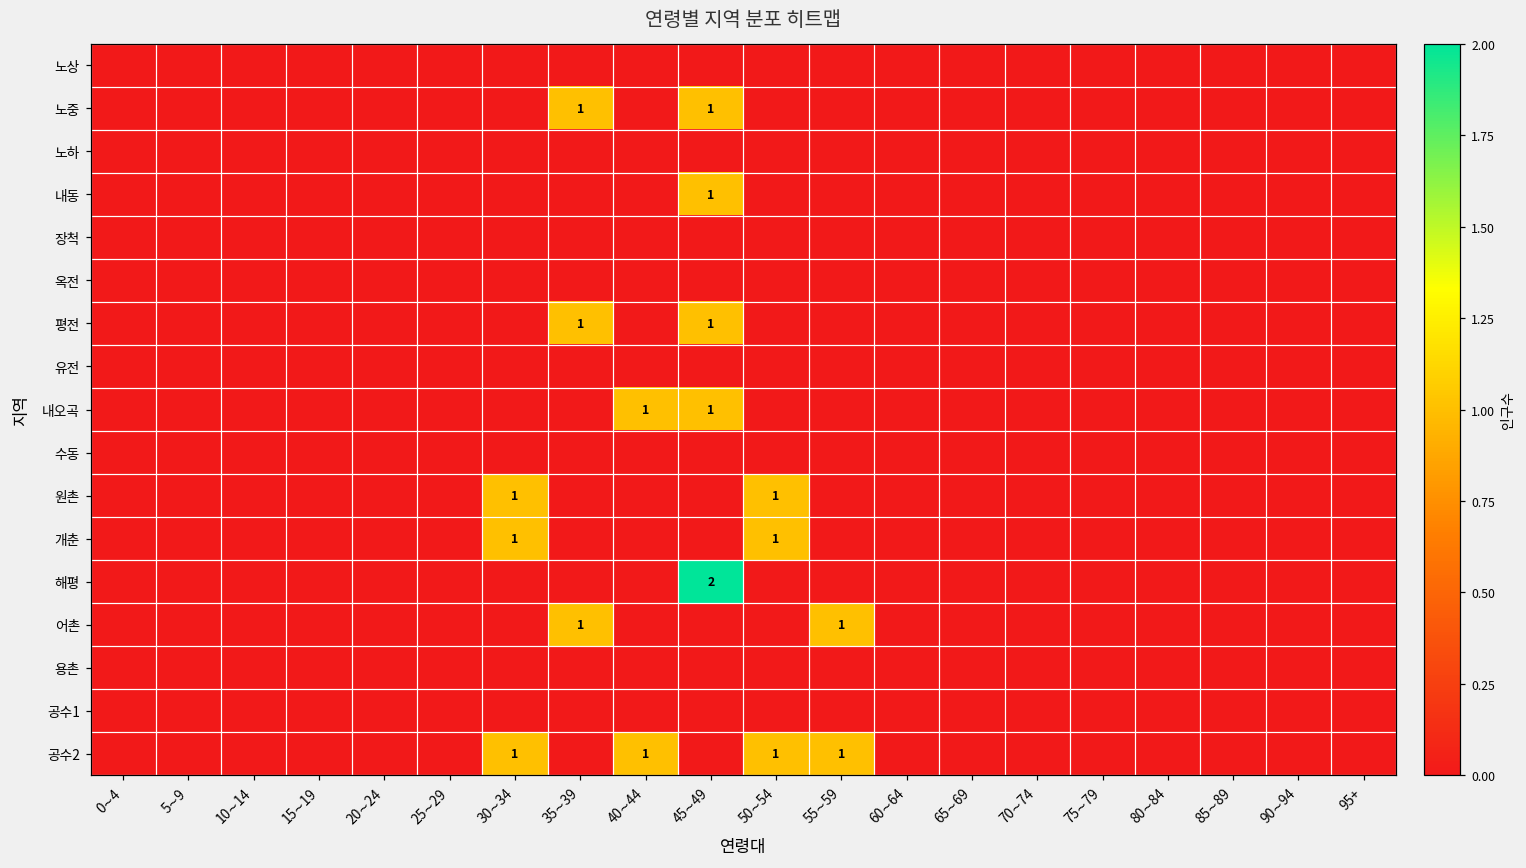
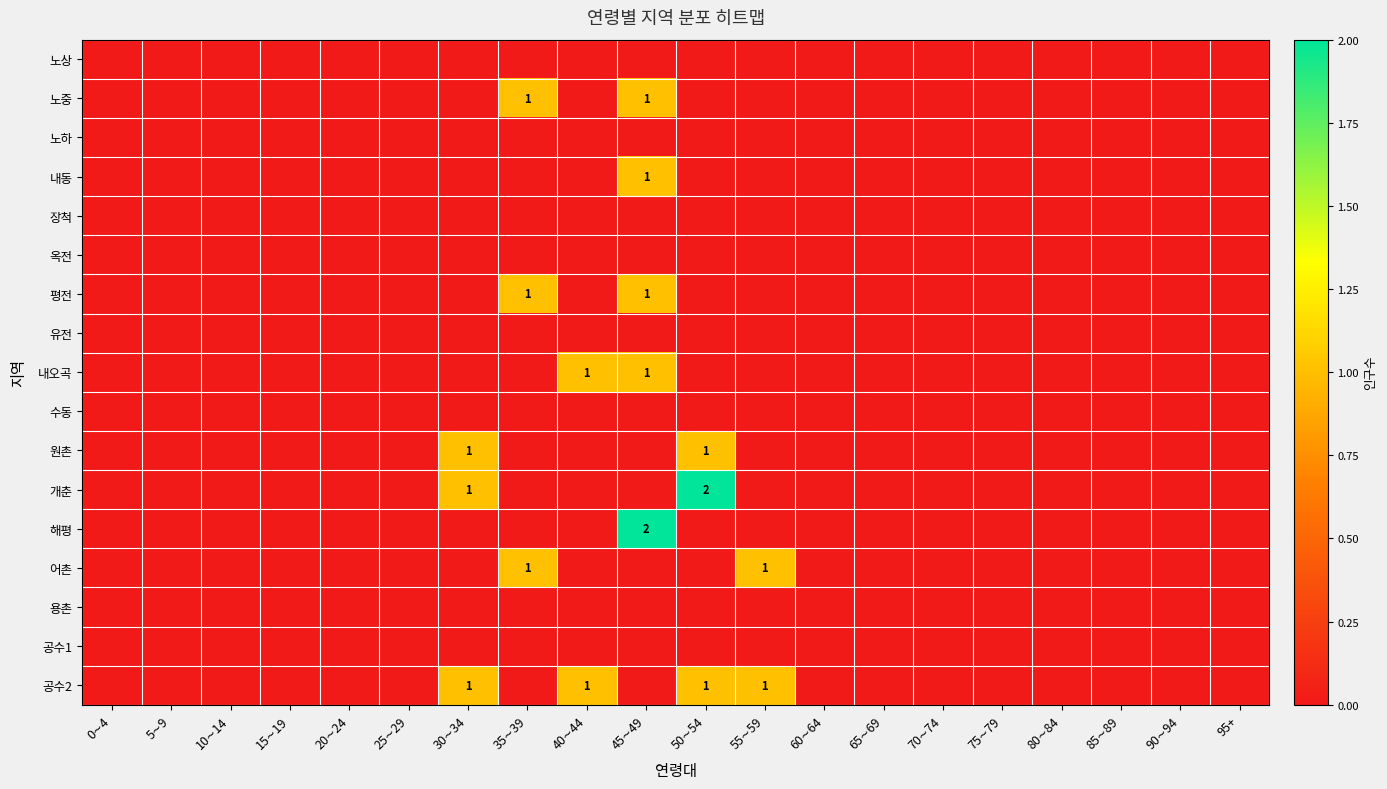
개춘, 50∼54: 1 -> 2
